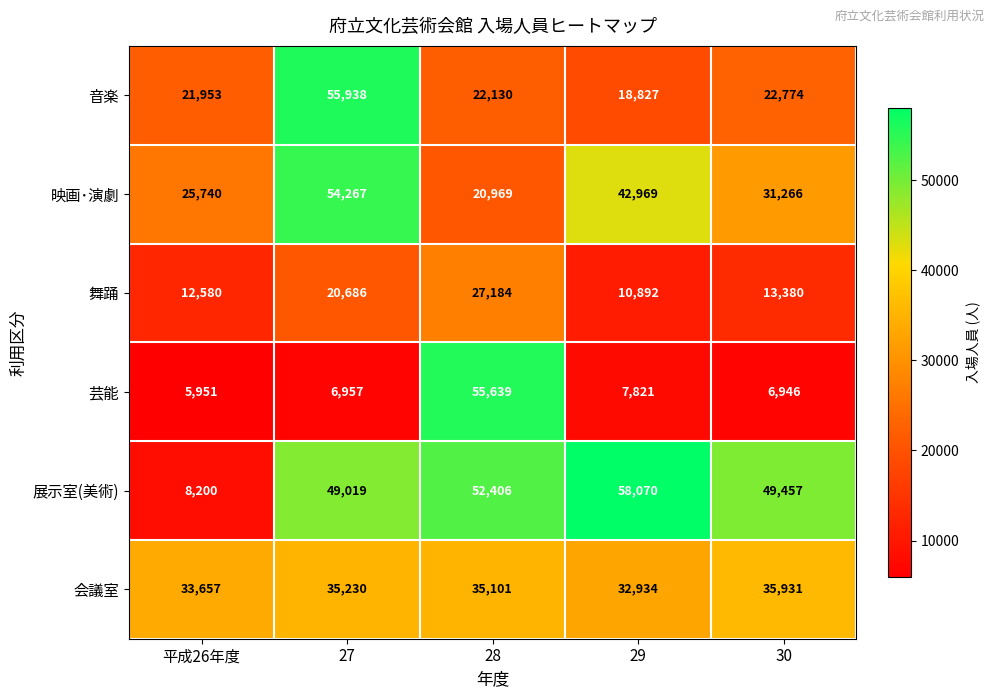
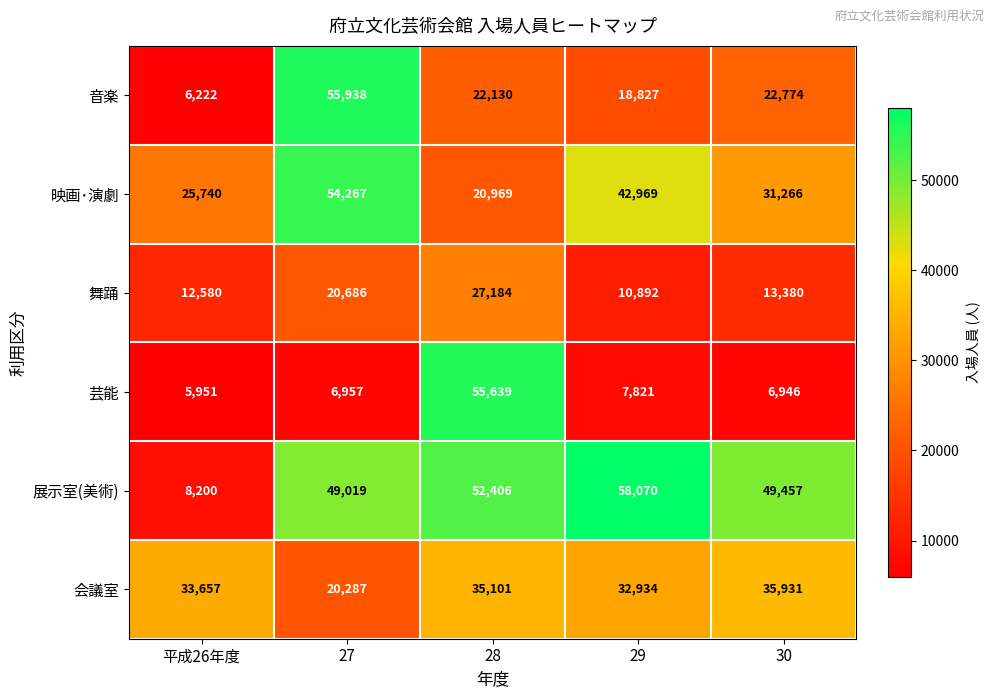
音楽, 平成26年度: 21,953 -> 6,222
会議室, 27: 35,230 -> 20,287
